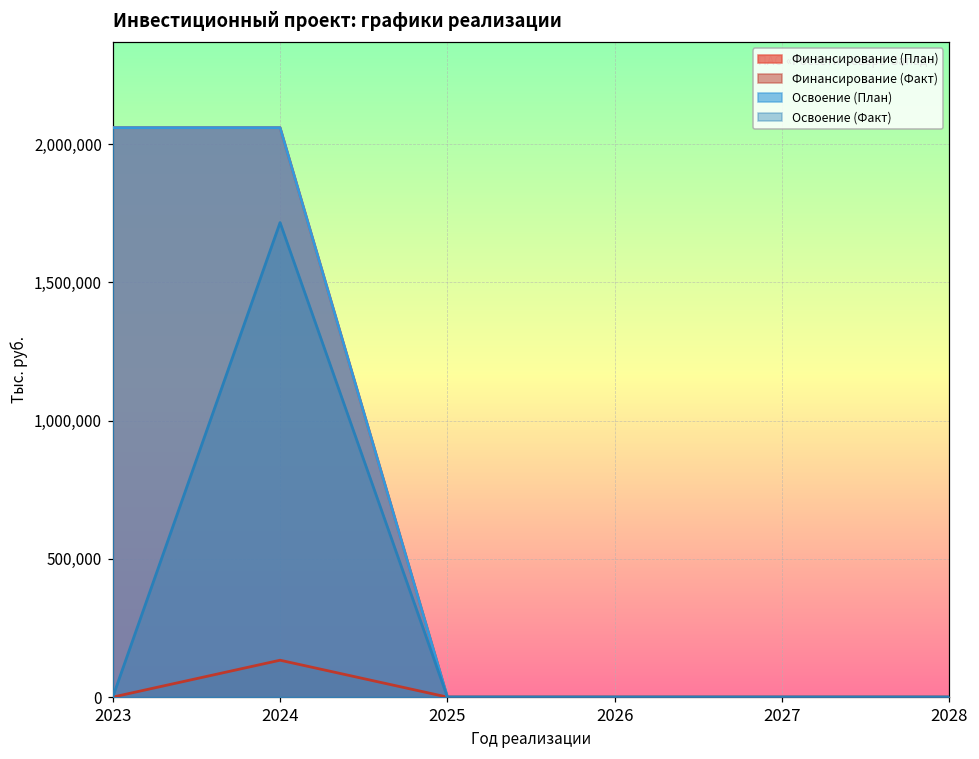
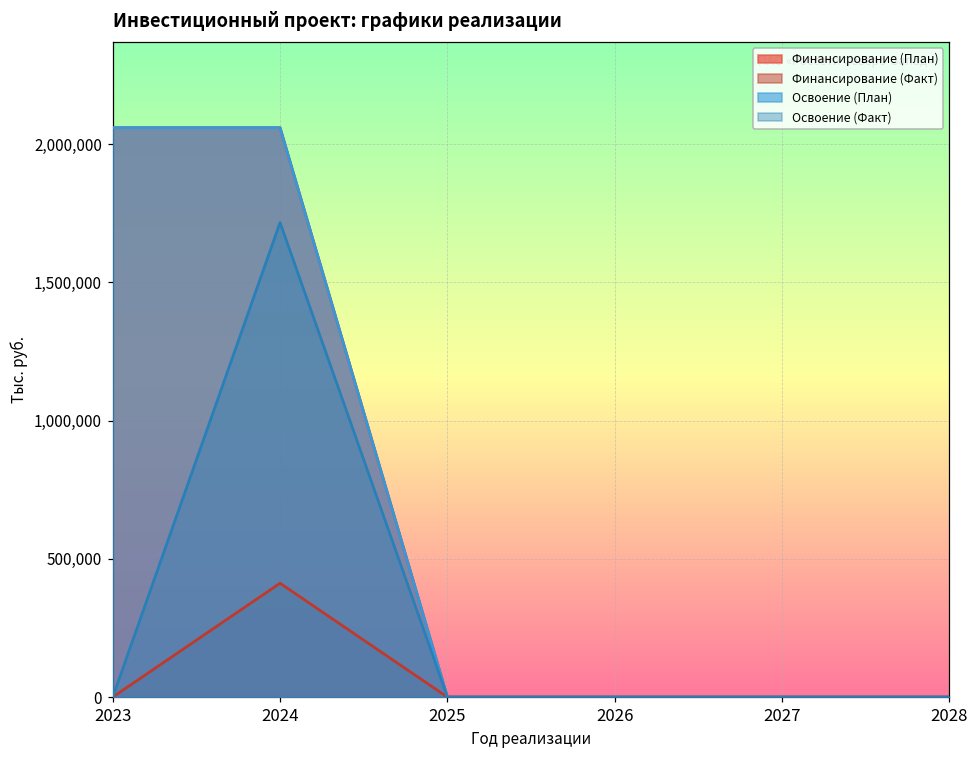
Финансирование (Факт), 2024: 130,000 -> 410,000
